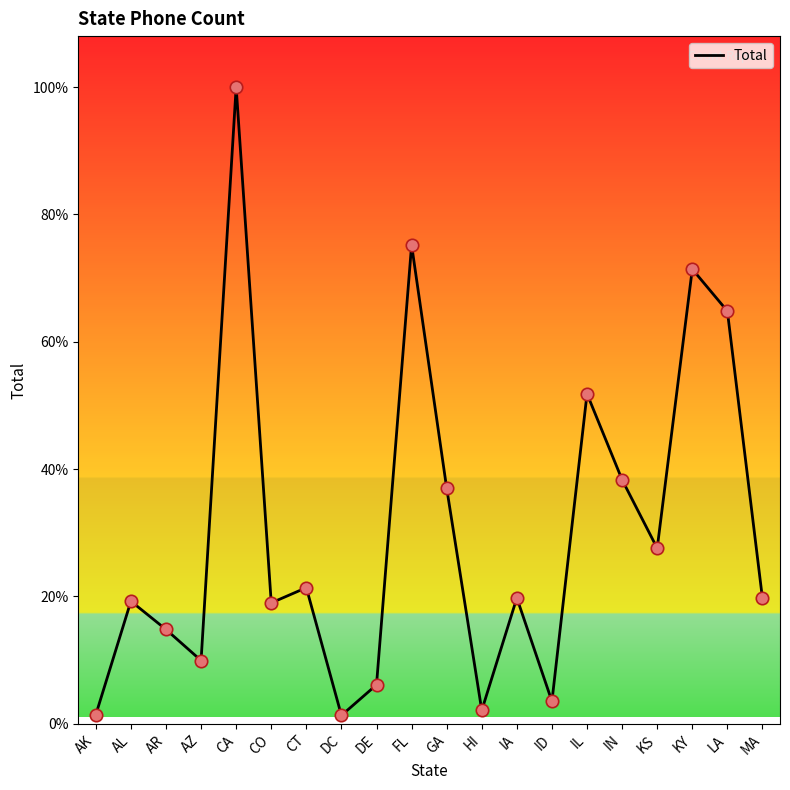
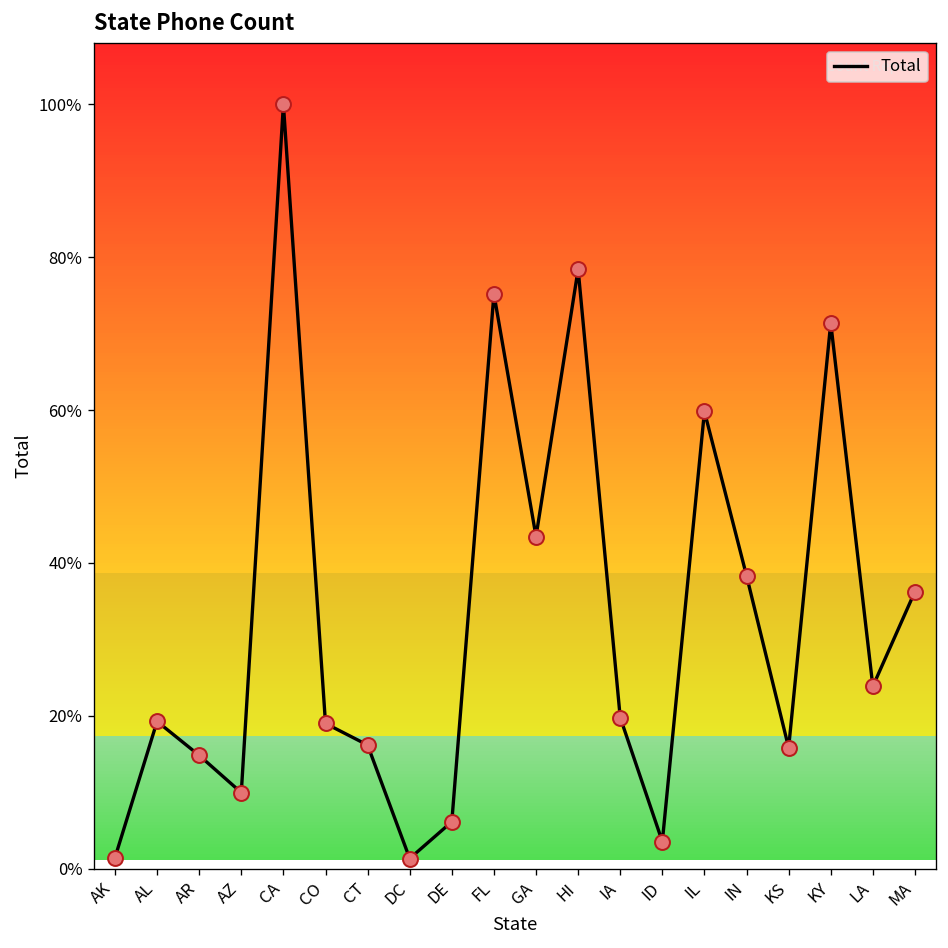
CT: 21% -> 16%
GA: 37% -> 43%
HI: 2% -> 78%
IL: 52% -> 60%
KS: 28% -> 16%
LA: 65% -> 24%
MA: 20% -> 36%
